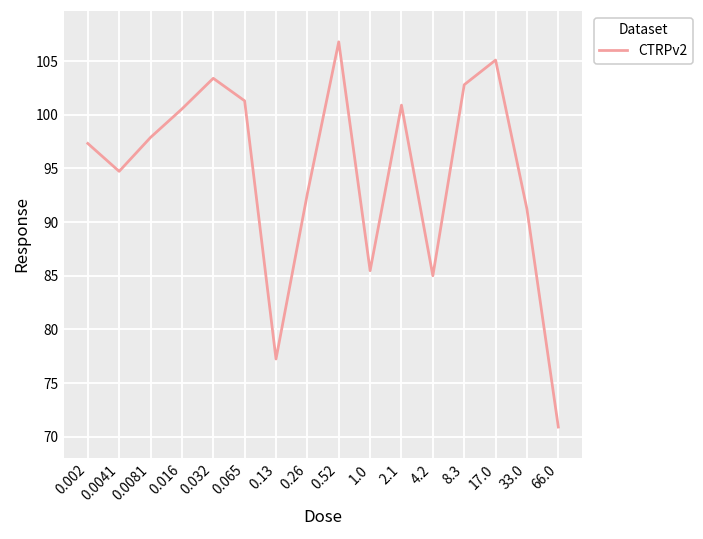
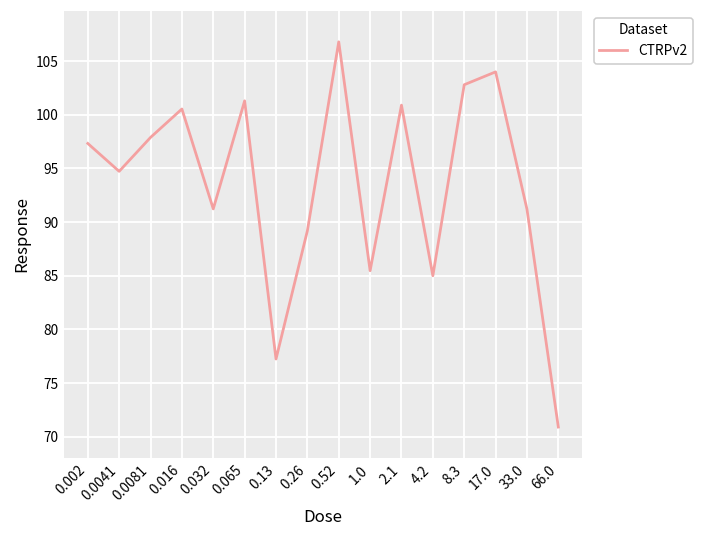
0.032: 103 -> 91
0.26: 93 -> 89
17.0: 105 -> 104
